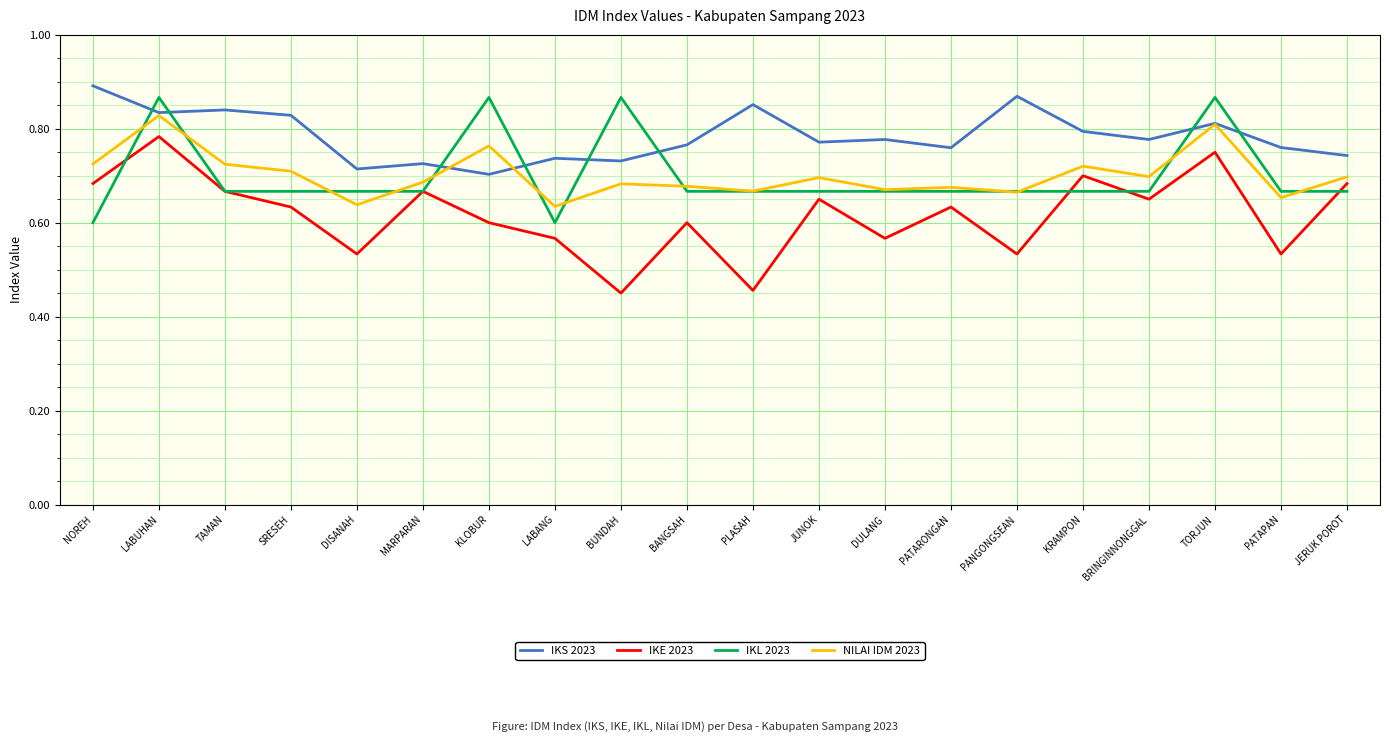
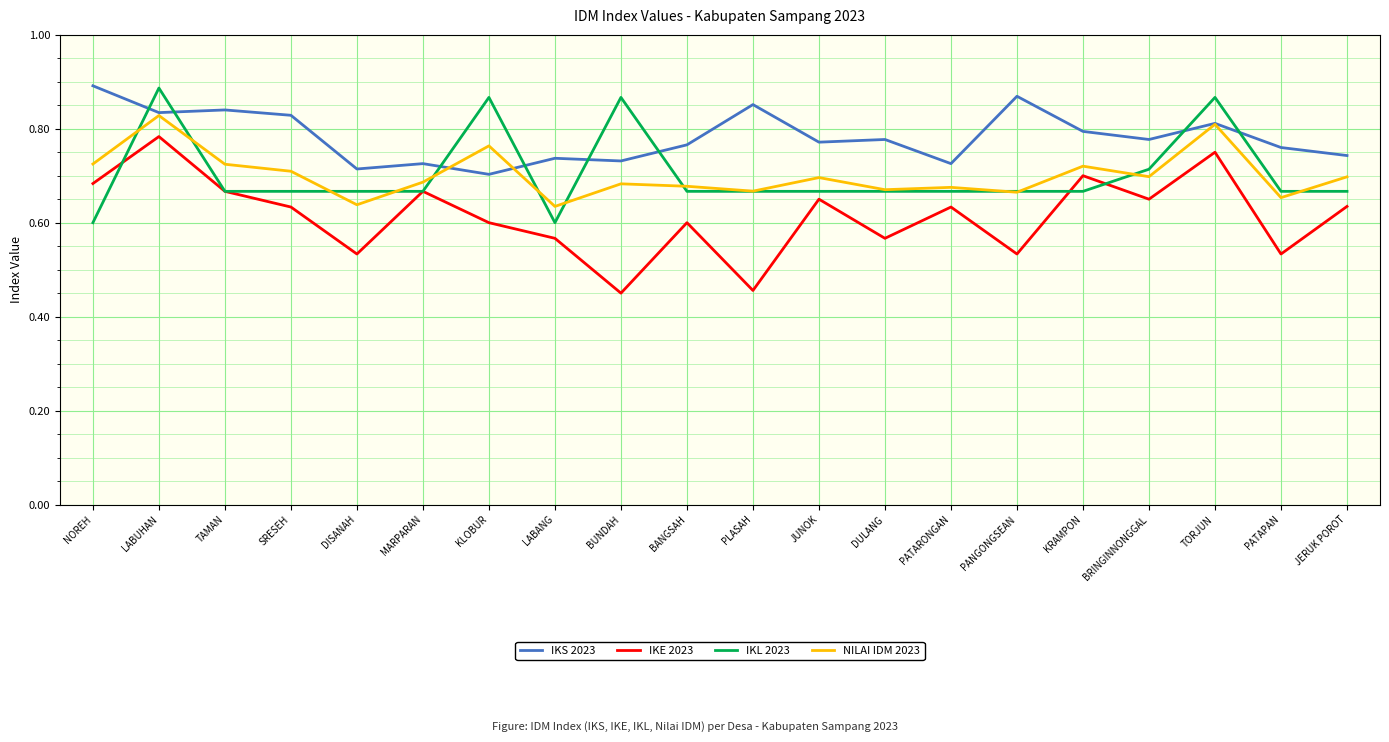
IKL 2023, LABUHAN: 0.87 -> 0.89
IKS 2023, PATARONGAN: 0.76 -> 0.73
IKL 2023, BRINGINNONGGAL: 0.67 -> 0.71
IKE 2023, JERUK POROT: 0.68 -> 0.63
